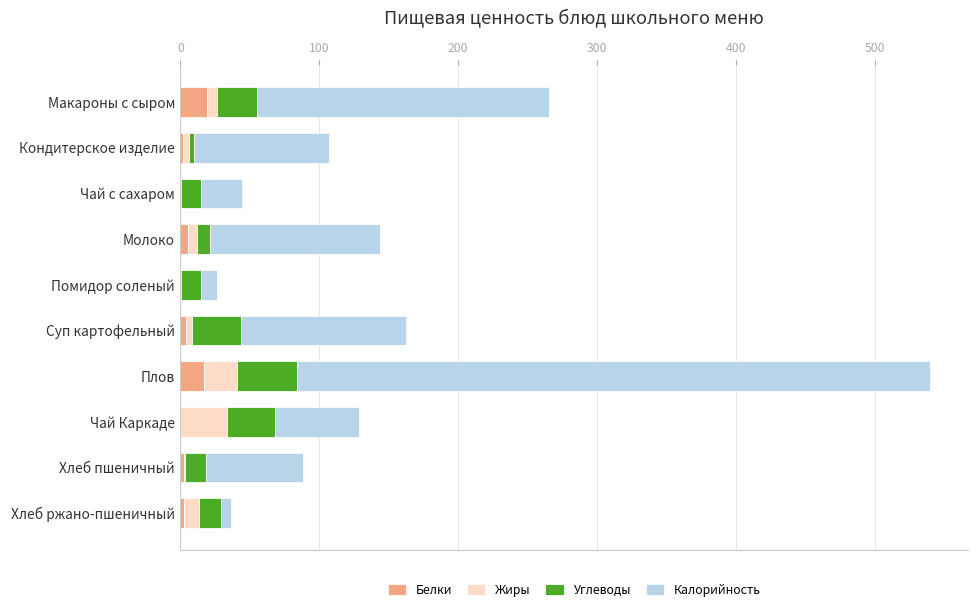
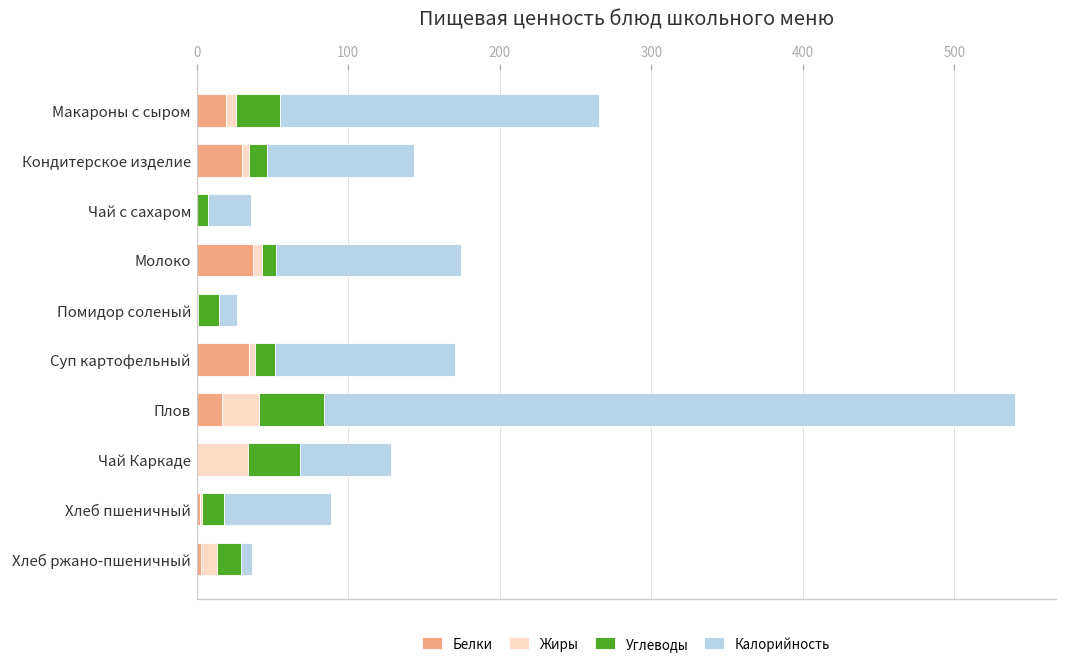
Белки, Кондитерское изделие: 2 -> 30
Углеводы, Кондитерское изделие: 4 -> 12
Углеводы, Чай с сахаром: 15 -> 7
Белки, Молоко: 6 -> 37
Белки, Суп картофельный: 4 -> 35
Углеводы, Суп картофельный: 35 -> 13
